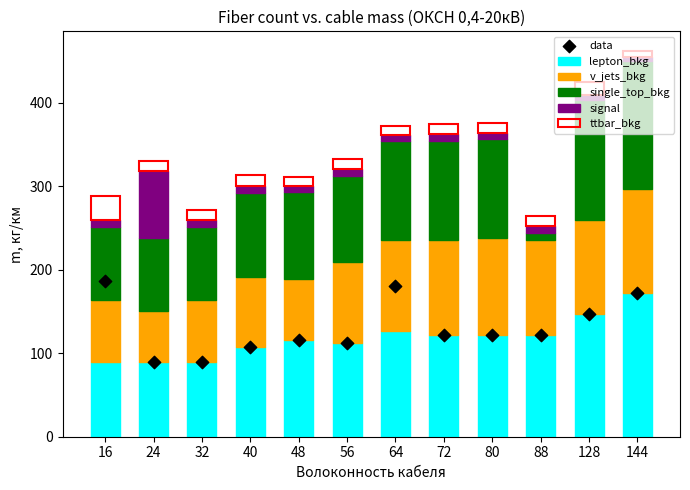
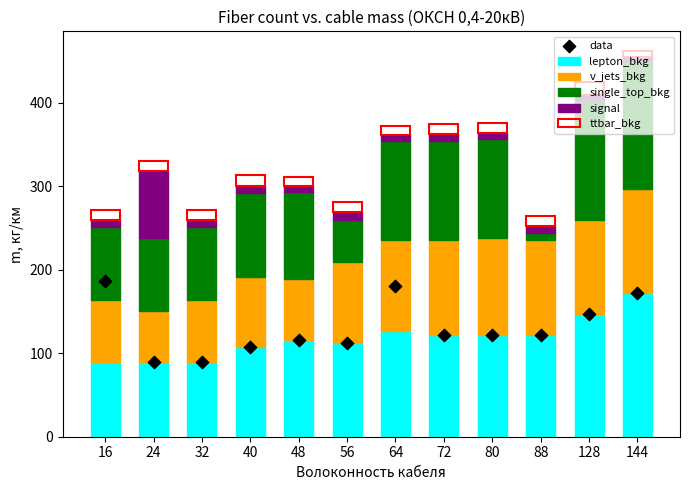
ttbar_bkg, 16: 30 -> 10
single_top_bkg, 56: 100 -> 50
